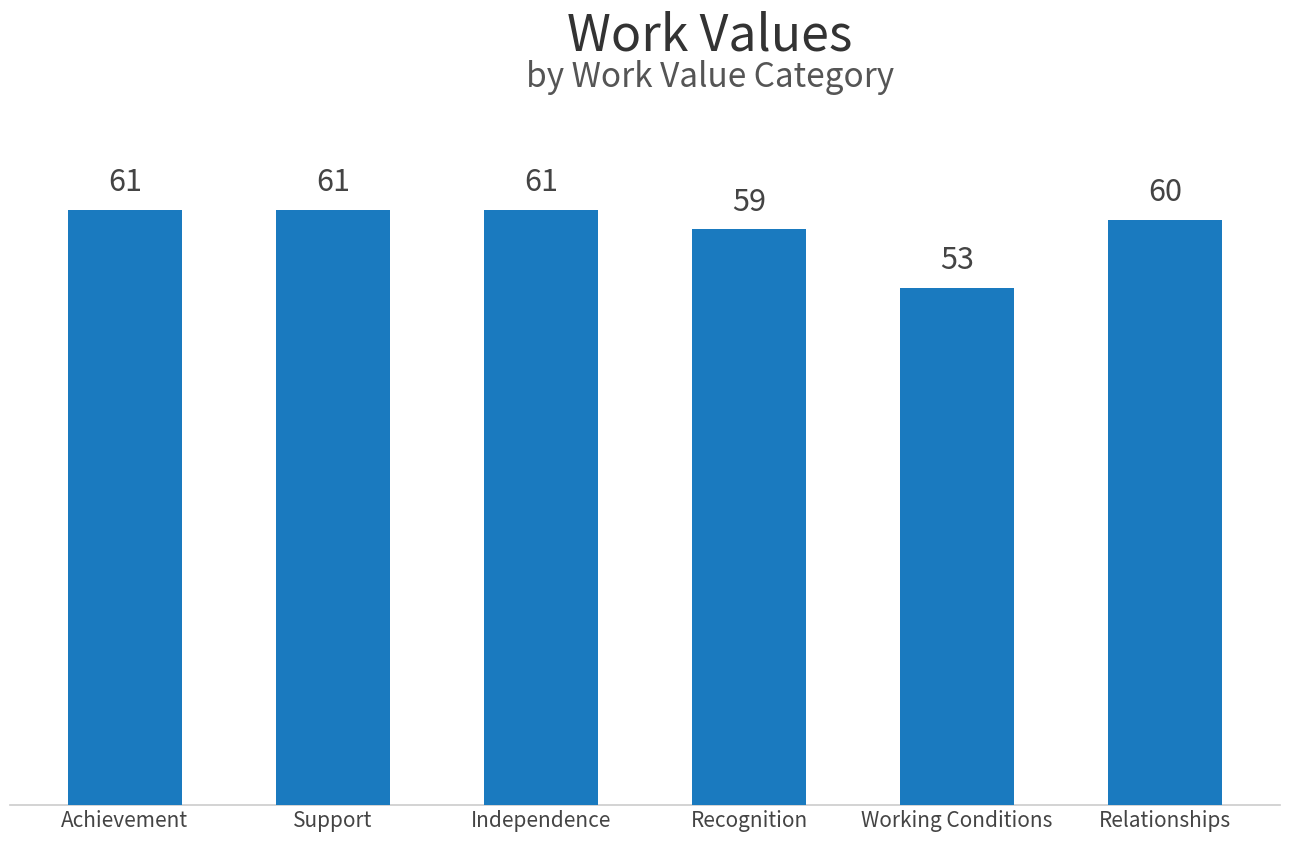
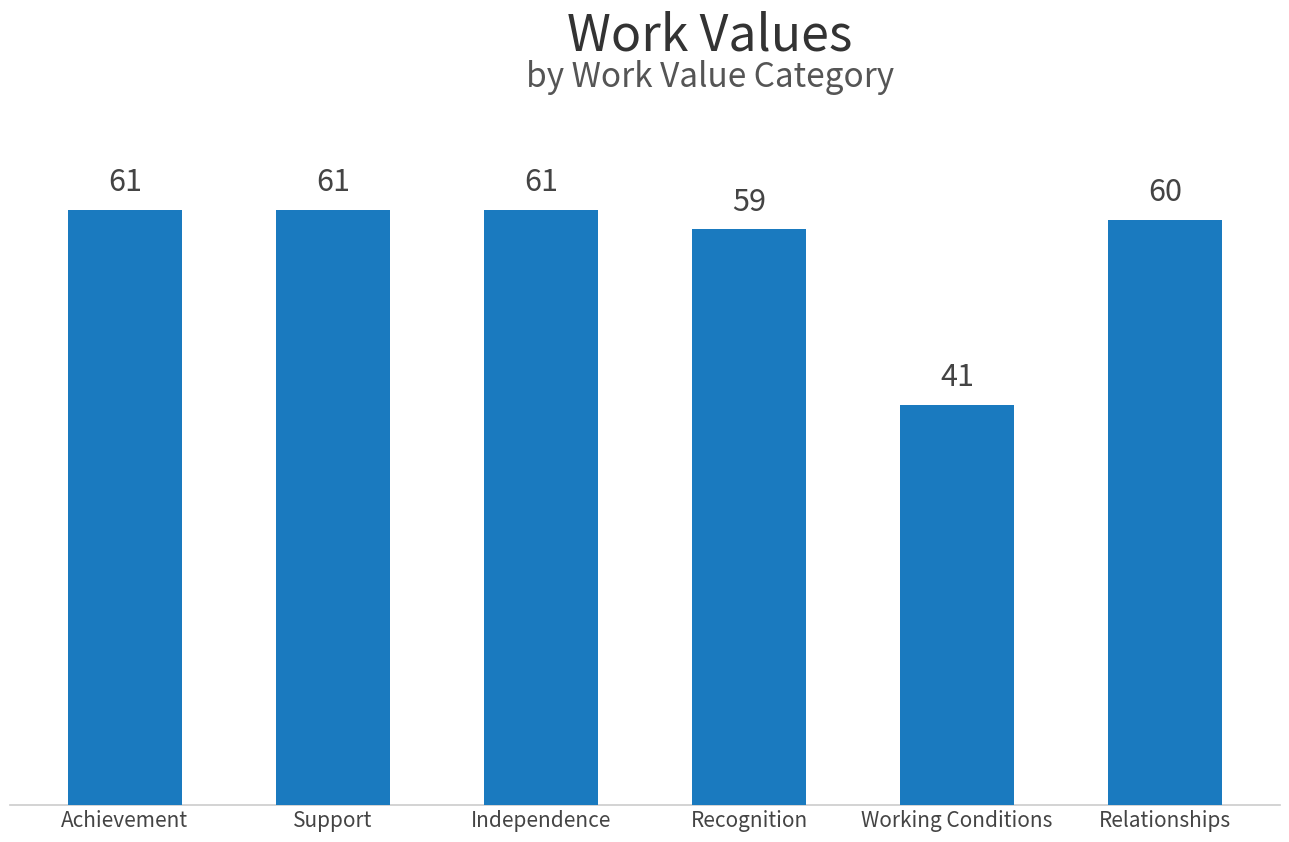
Working Conditions: 53 -> 41
